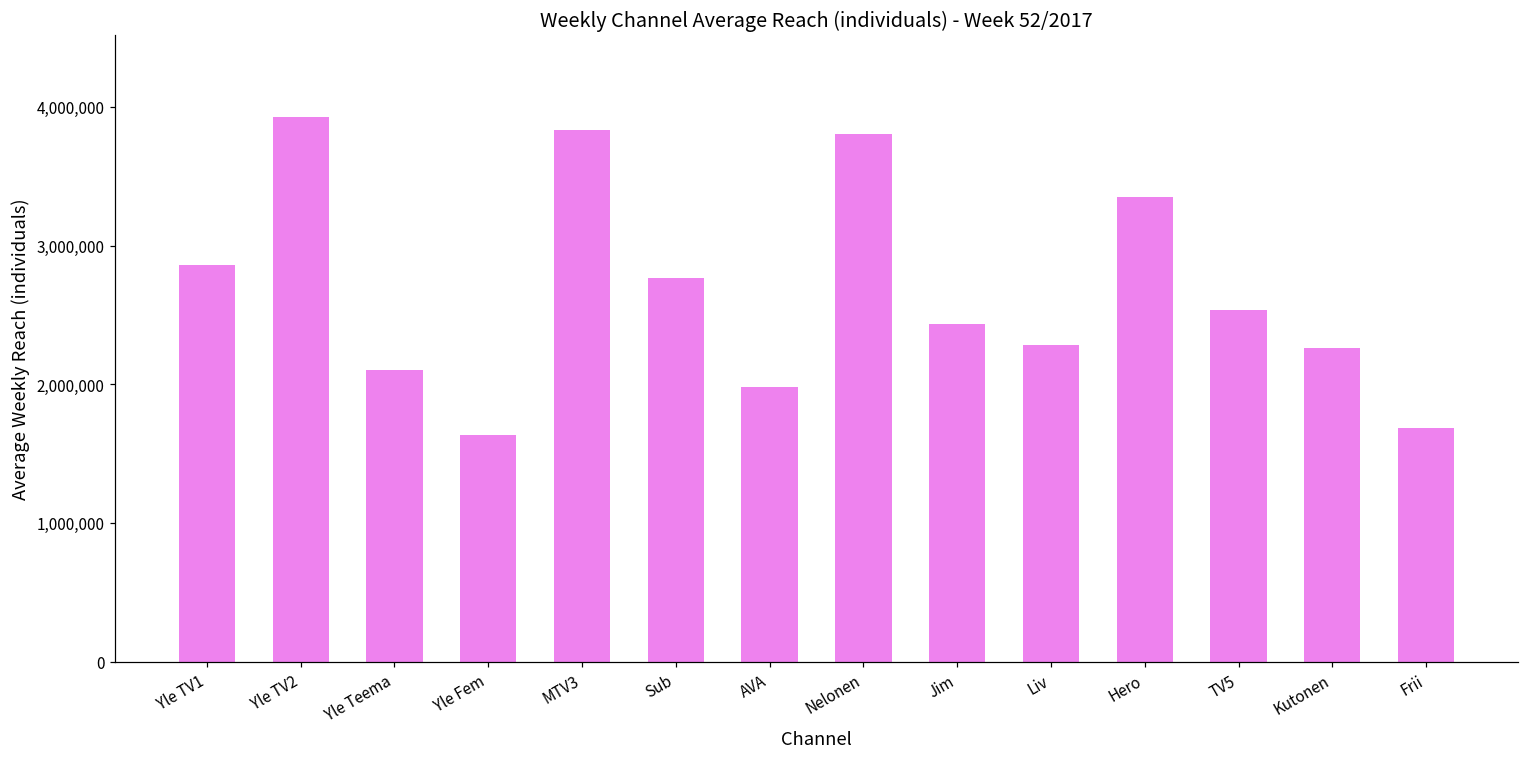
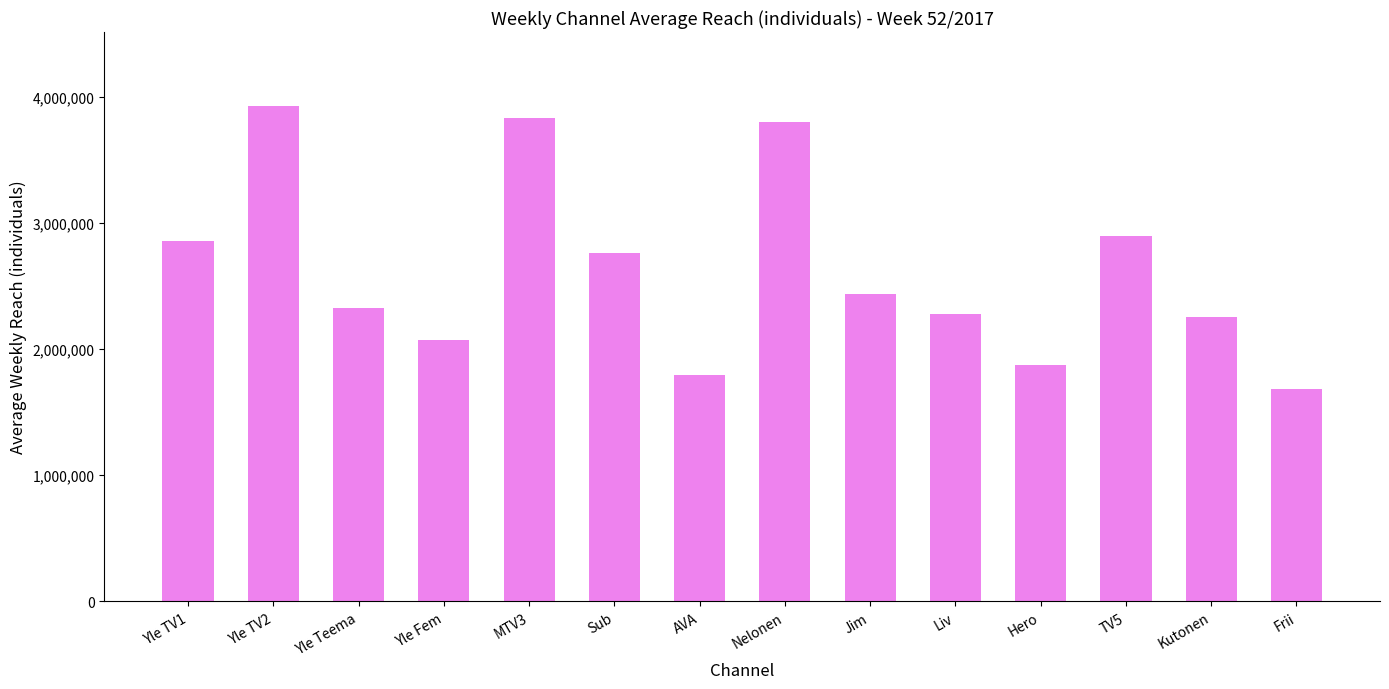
Yle Teema: 2,100,000 -> 2,330,000
Yle Fem: 1,630,000 -> 2,070,000
AVA: 1,980,000 -> 1,800,000
Hero: 3,350,000 -> 1,870,000
TV5: 2,530,000 -> 2,900,000
